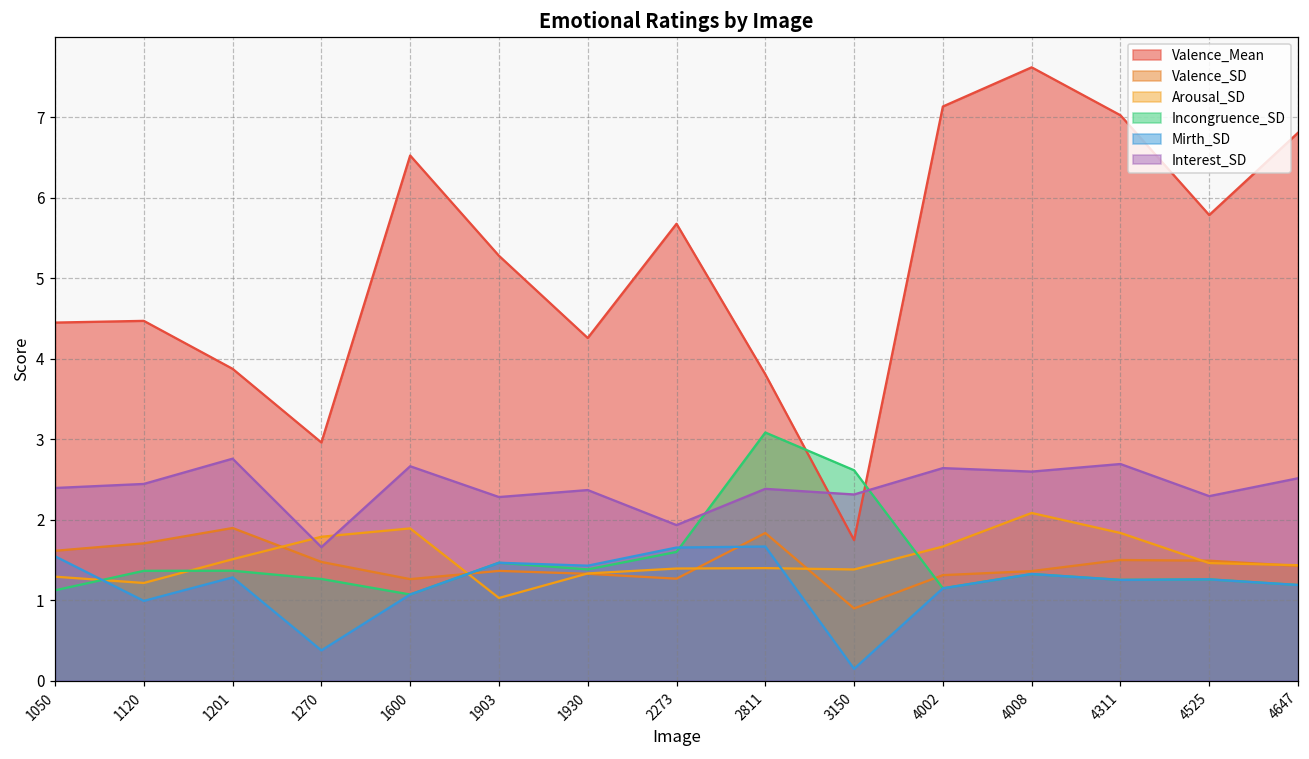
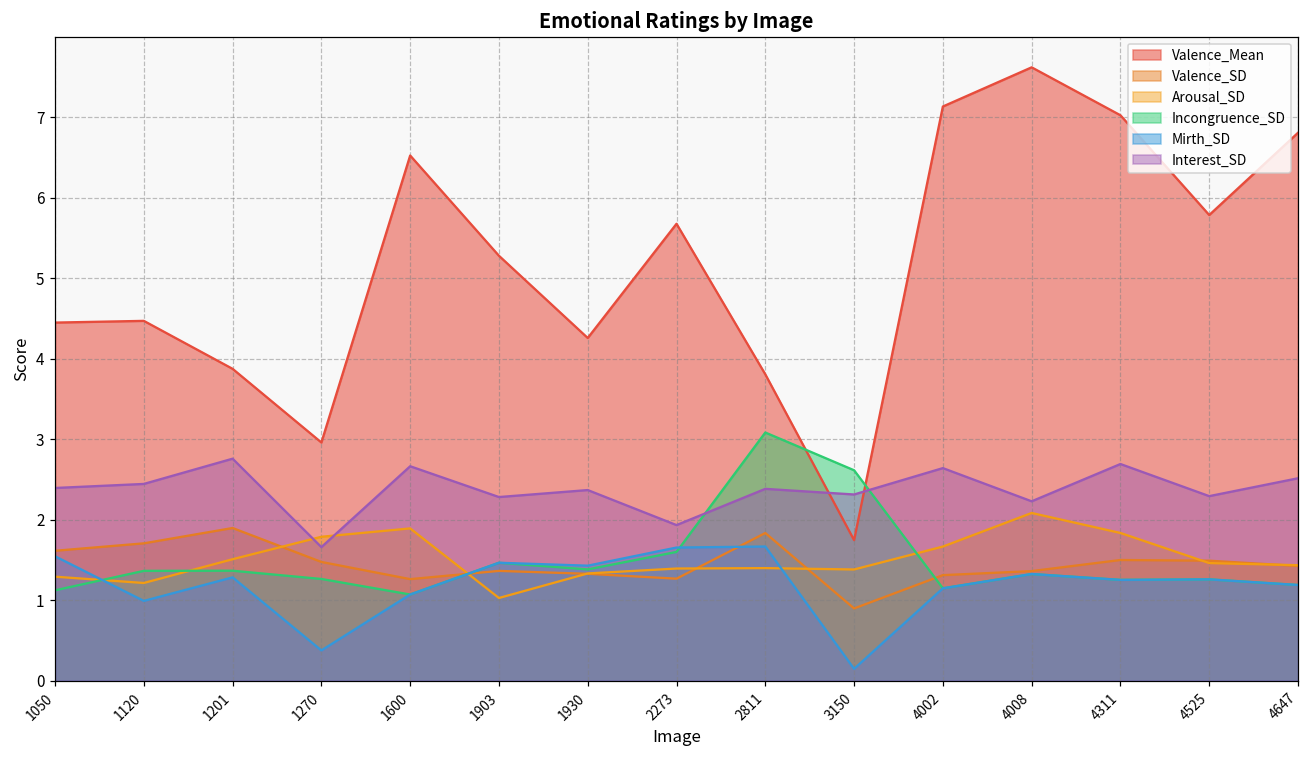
Interest_SD, 4008: 2.6 -> 2.2
